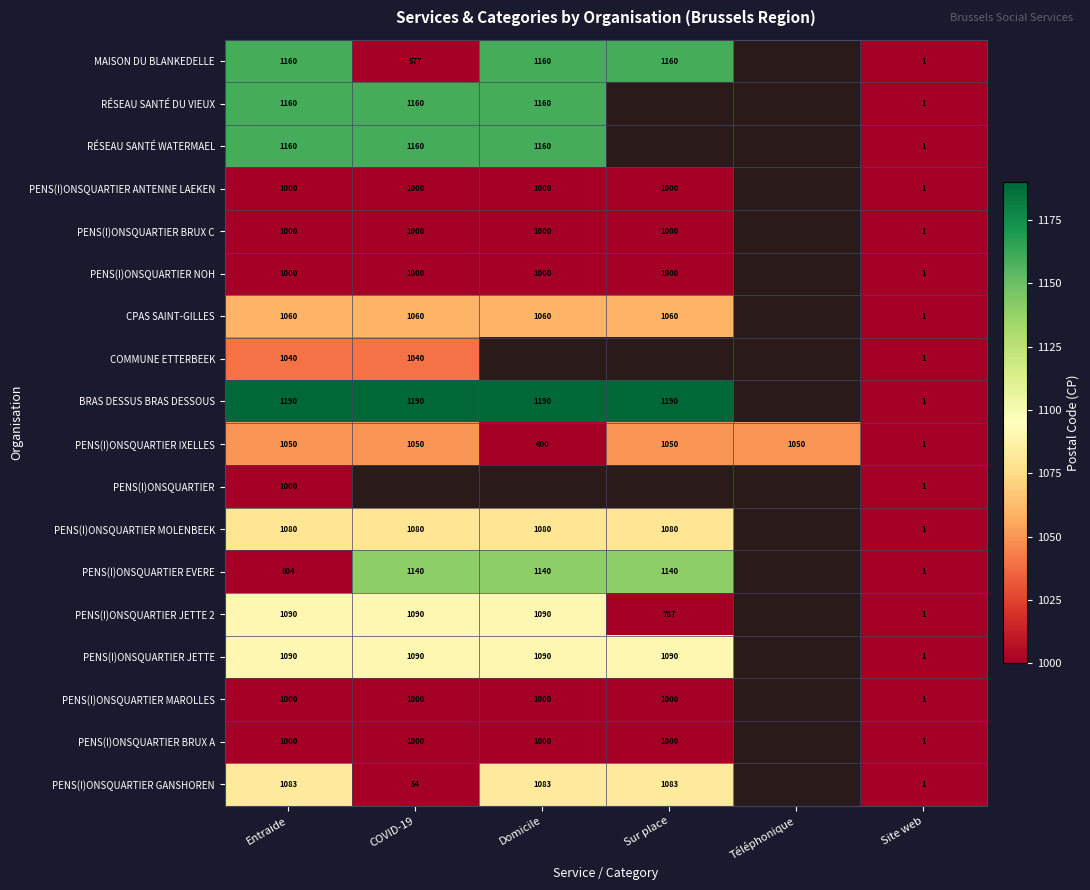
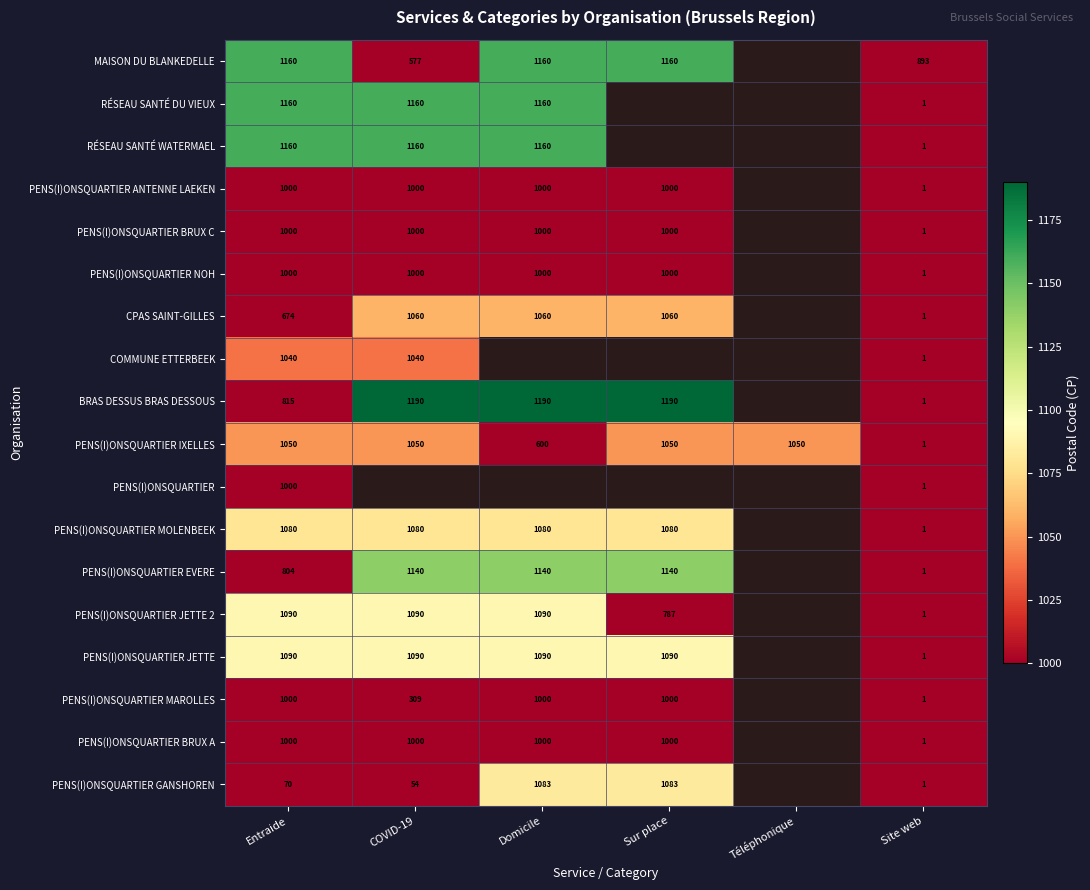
MAISON DU BLANKEDELLE, Site web: 1 -> 893
CPAS SAINT-GILLES, Entraide: 1060 -> 674
BRAS DESSUS BRAS DESSOUS, Entraide: 1190 -> 815
PENS(I)ONSQUARTIER MAROLLES, COVID-19: 1000 -> 309
PENS(I)ONSQUARTIER GANSHOREN, Entraide: 1083 -> 70
